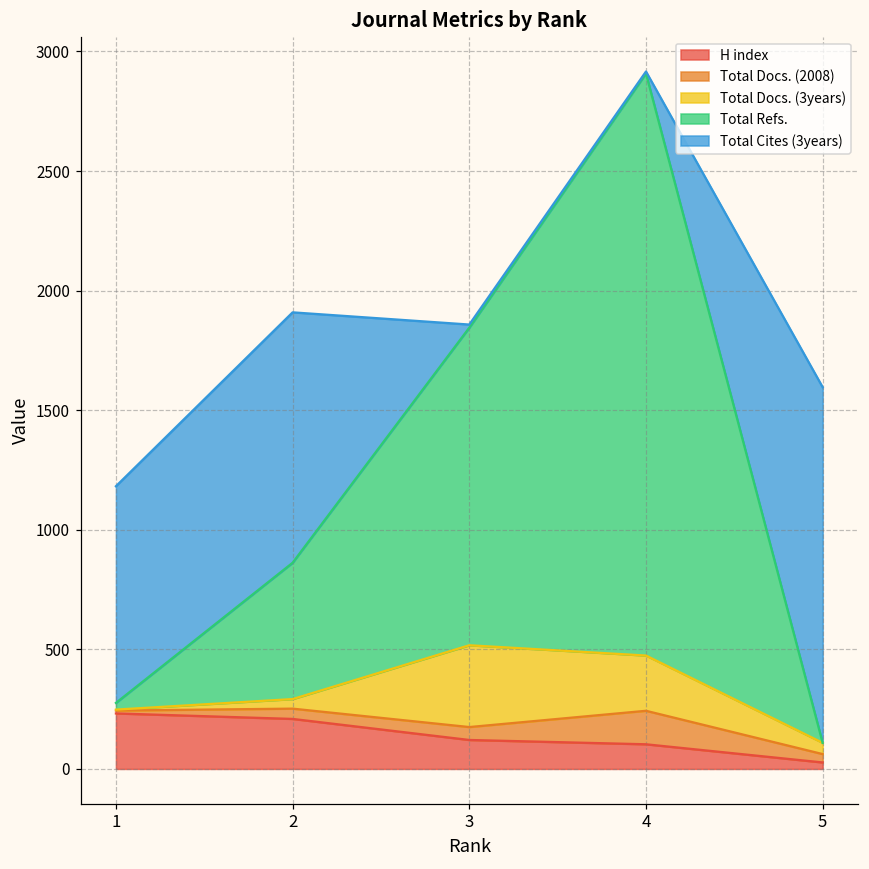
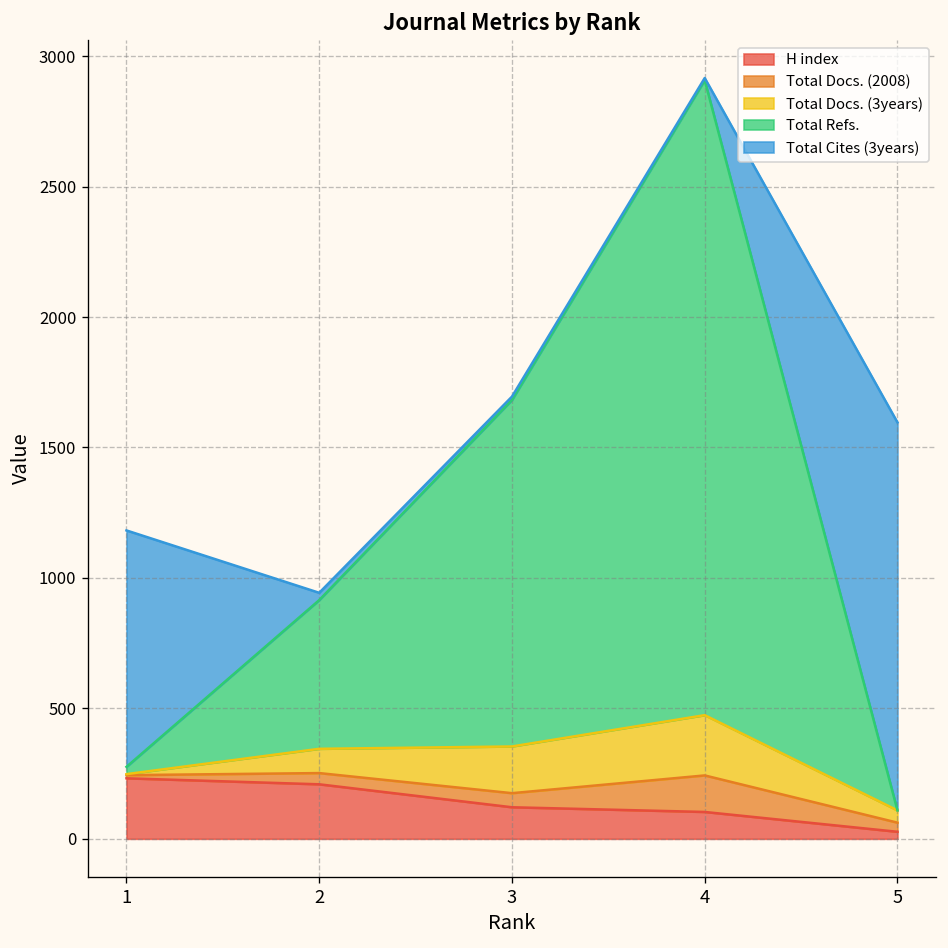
Total Docs. (3years), 2: 40 -> 90
Total Cites (3years), 2: 1050 -> 30
Total Docs. (3years), 3: 340 -> 180
